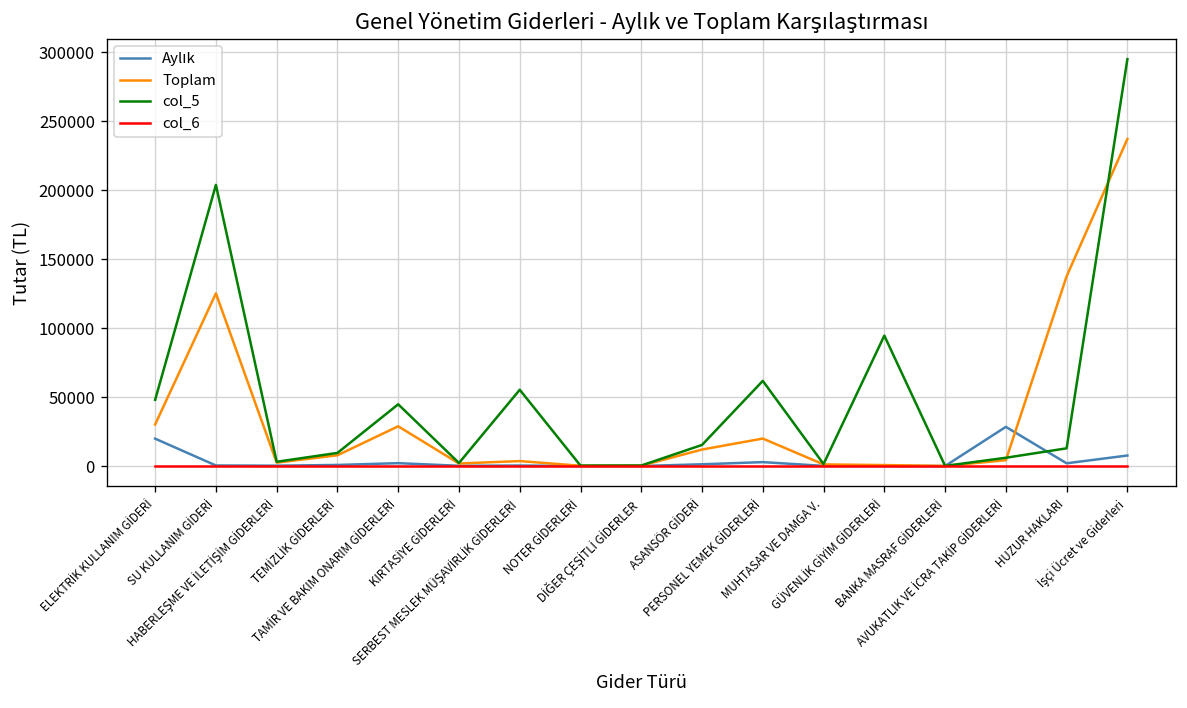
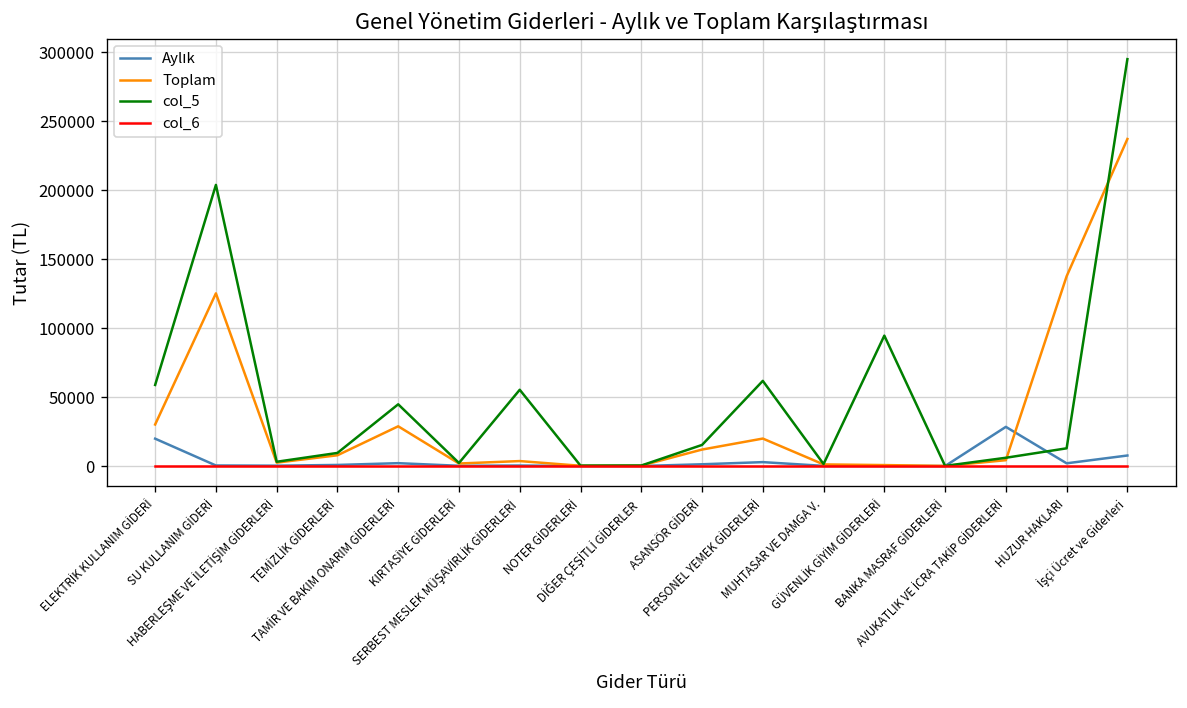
col_5, ELEKTRİK KULLANIM GİDERİ: 48000 -> 59000
